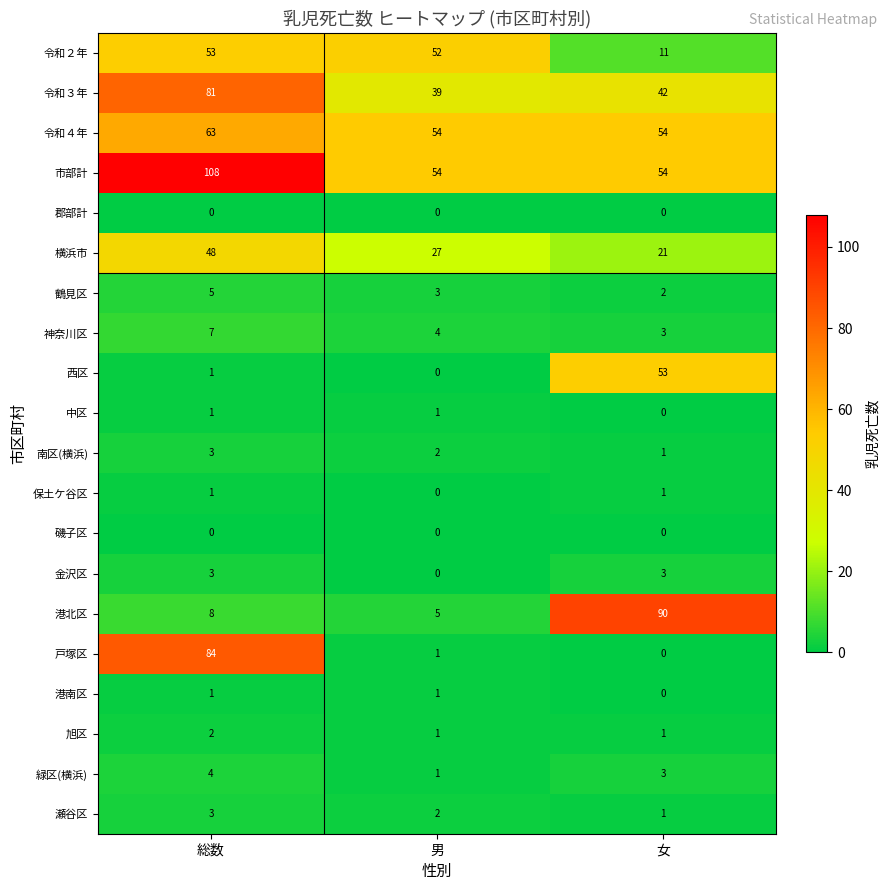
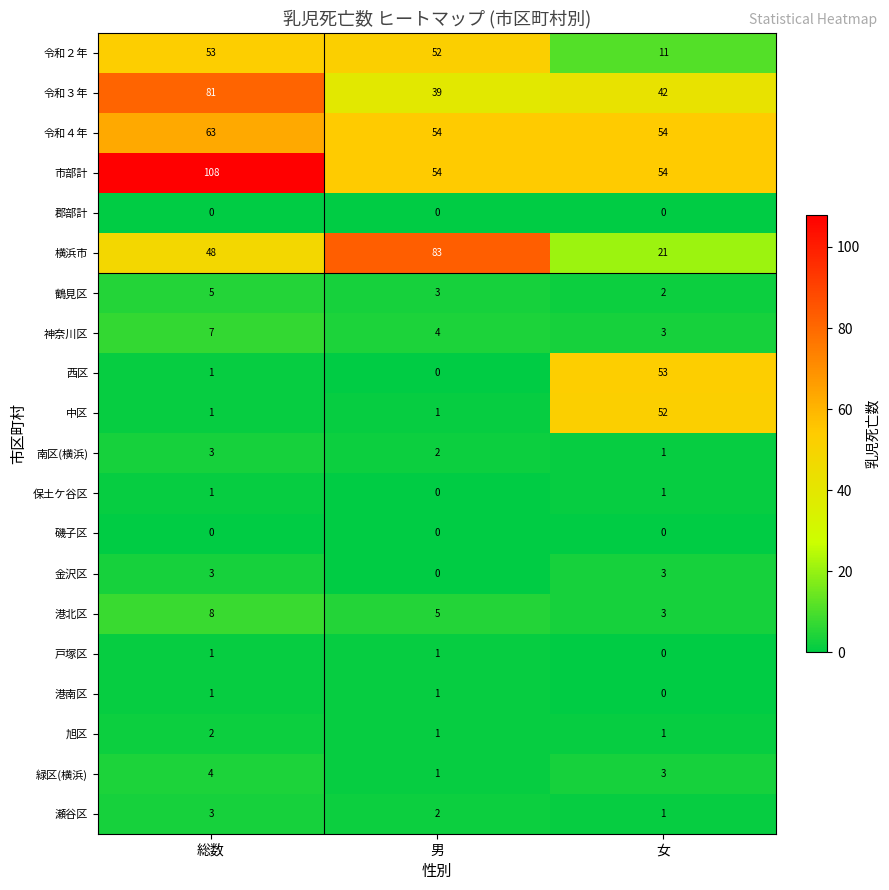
横浜市, 男: 27 -> 83
中区, 女: 0 -> 52
港北区, 女: 90 -> 3
戸塚区, 総数: 84 -> 1
